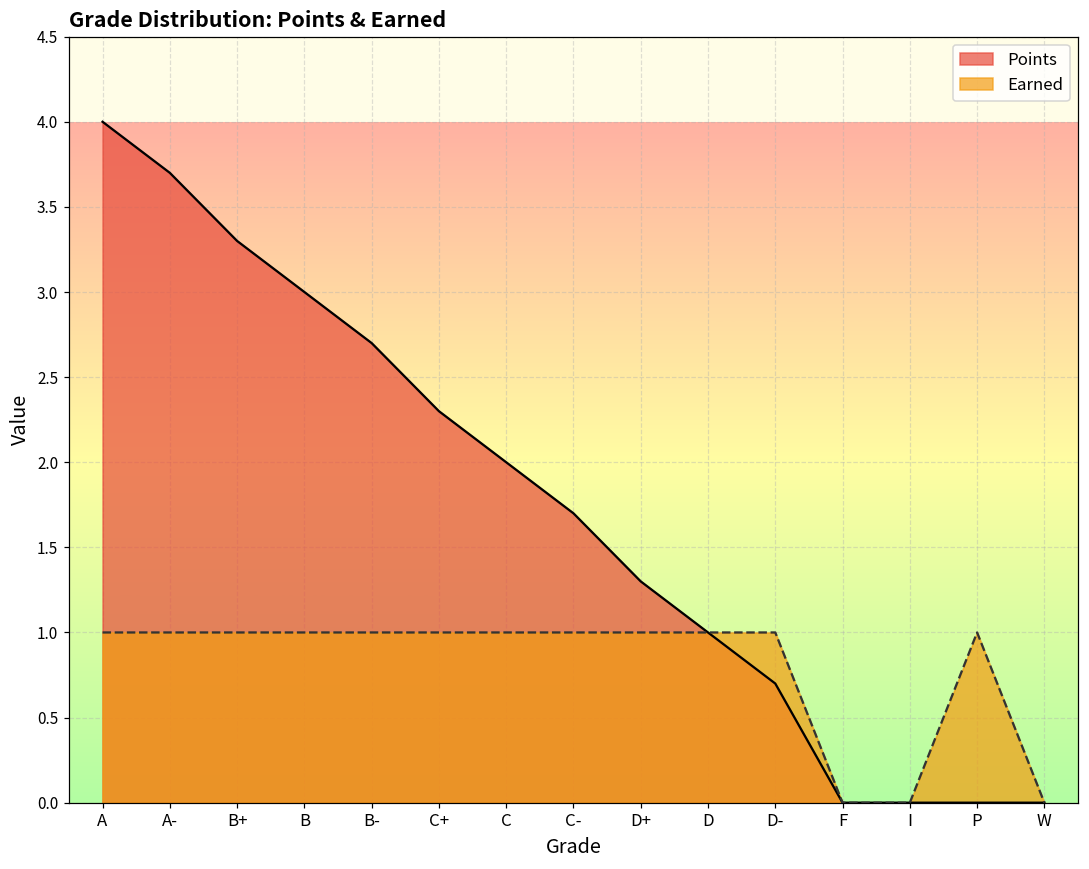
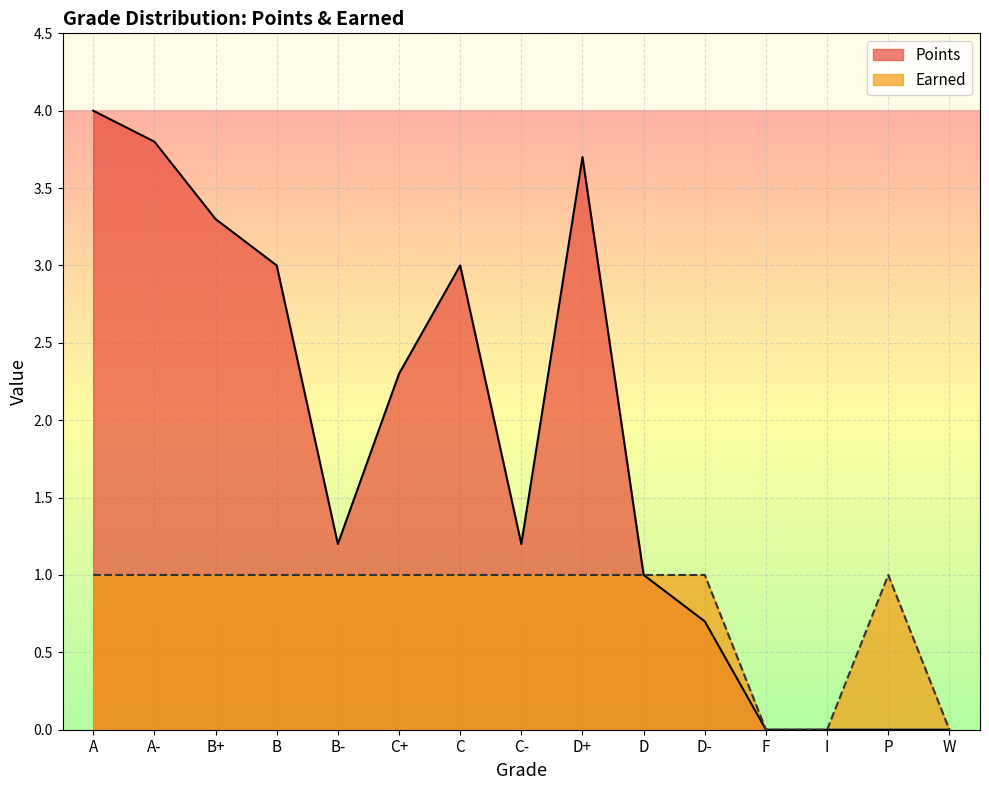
Points, A-: 3.7 -> 3.8
Points, B-: 2.7 -> 1.2
Points, C: 2 -> 3
Points, C-: 1.7 -> 1.2
Points, D+: 1.3 -> 3.7
